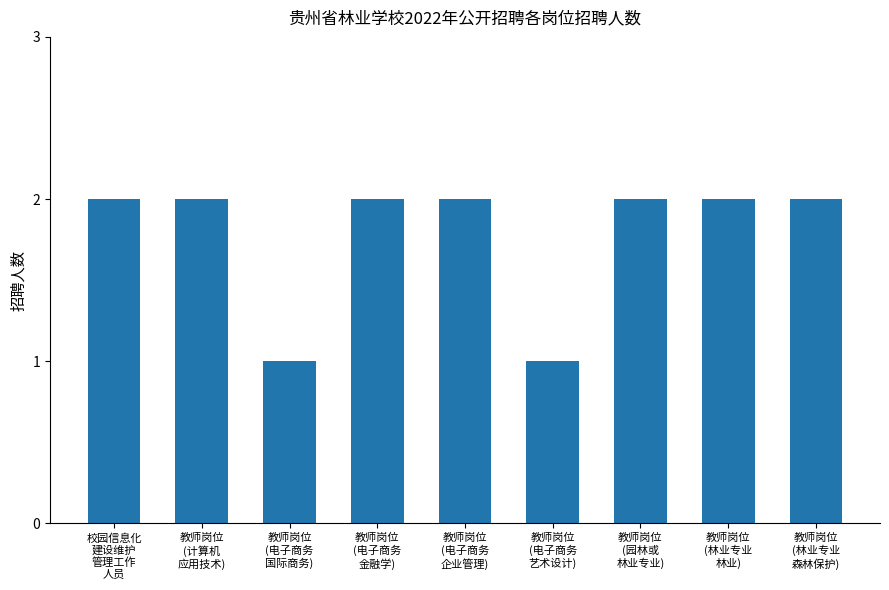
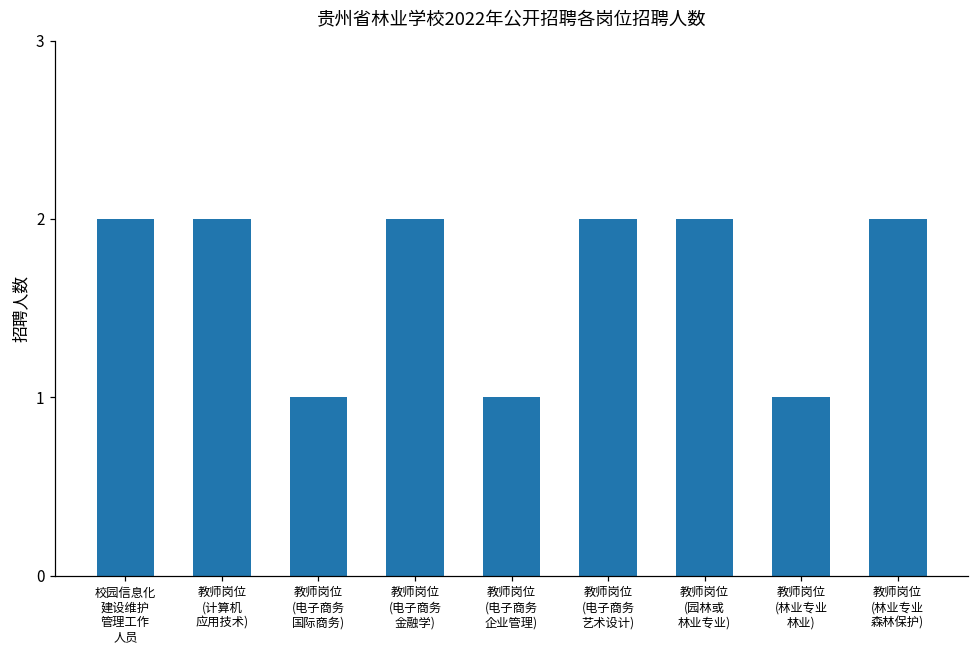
教师岗位 (电子商务 企业管理): 2 -> 1
教师岗位 (电子商务 艺术设计): 1 -> 2
教师岗位 (林业专业 林业): 2 -> 1
